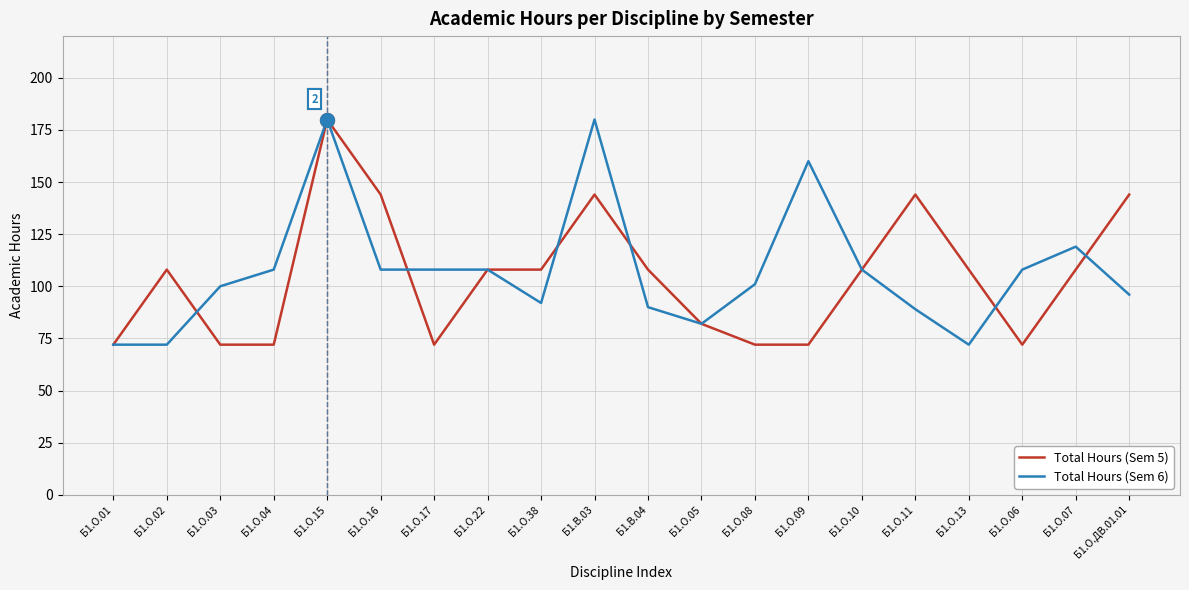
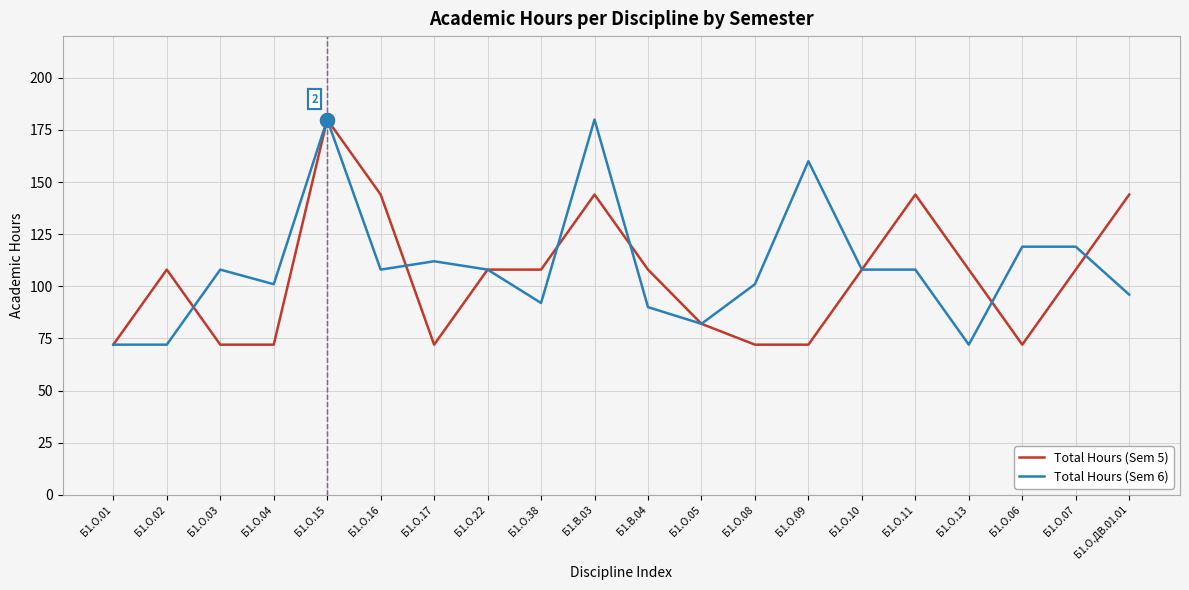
Total Hours (Sem 6), Б1.О.03: 100 -> 108
Total Hours (Sem 6), Б1.О.04: 108 -> 101
Total Hours (Sem 6), Б1.О.17: 108 -> 112
Total Hours (Sem 6), Б1.О.11: 89 -> 108
Total Hours (Sem 6), Б1.О.06: 108 -> 119
